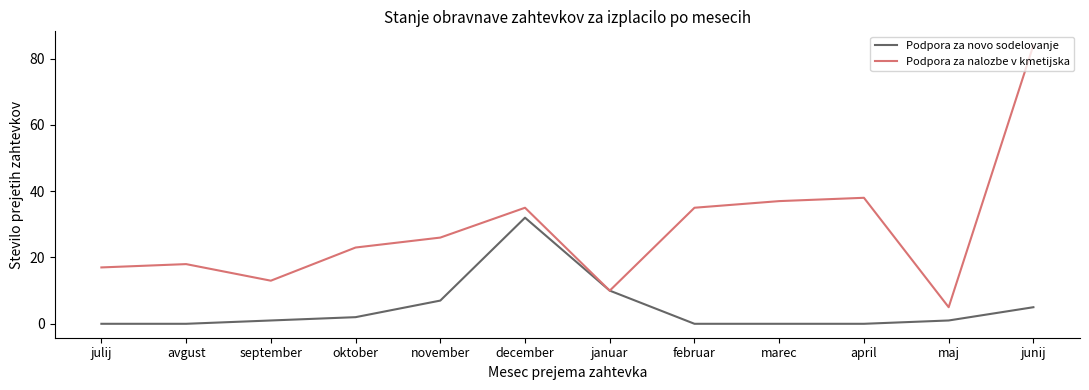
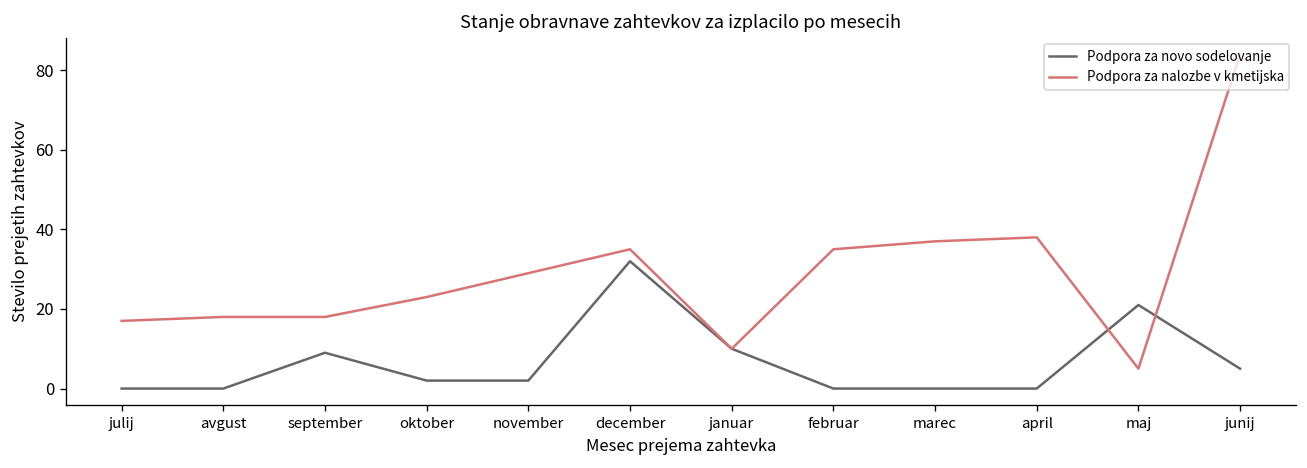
Podpora za novo sodelovanje, september: 1 -> 9
Podpora za nalozbe v kmetijska, september: 13 -> 18
Podpora za novo sodelovanje, november: 7 -> 2
Podpora za nalozbe v kmetijska, november: 26 -> 29
Podpora za novo sodelovanje, maj: 1 -> 21
